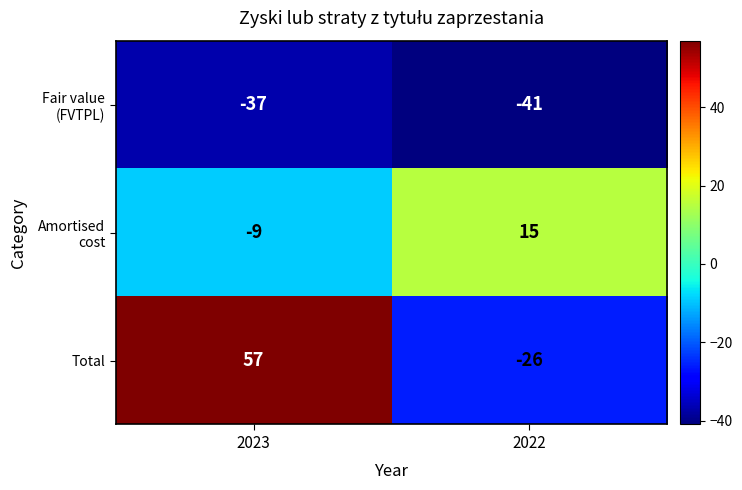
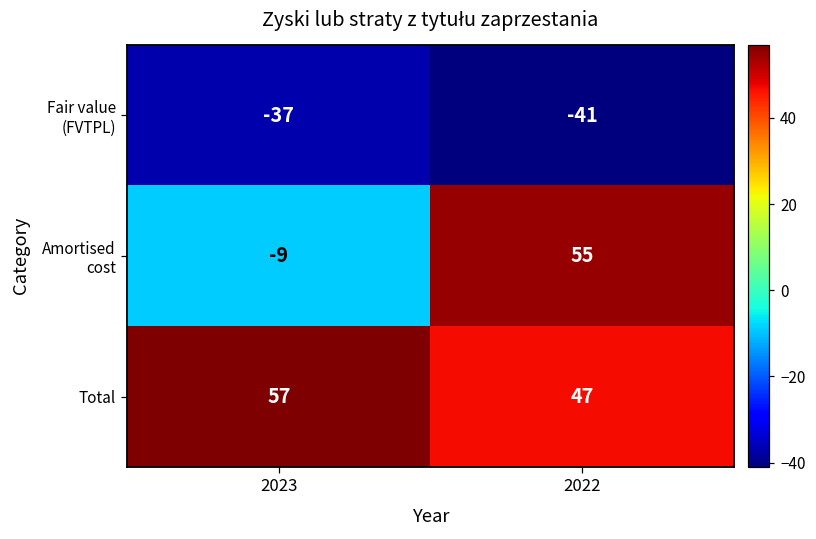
Amortised cost, 2022: 15 -> 55
Total, 2022: -26 -> 47
